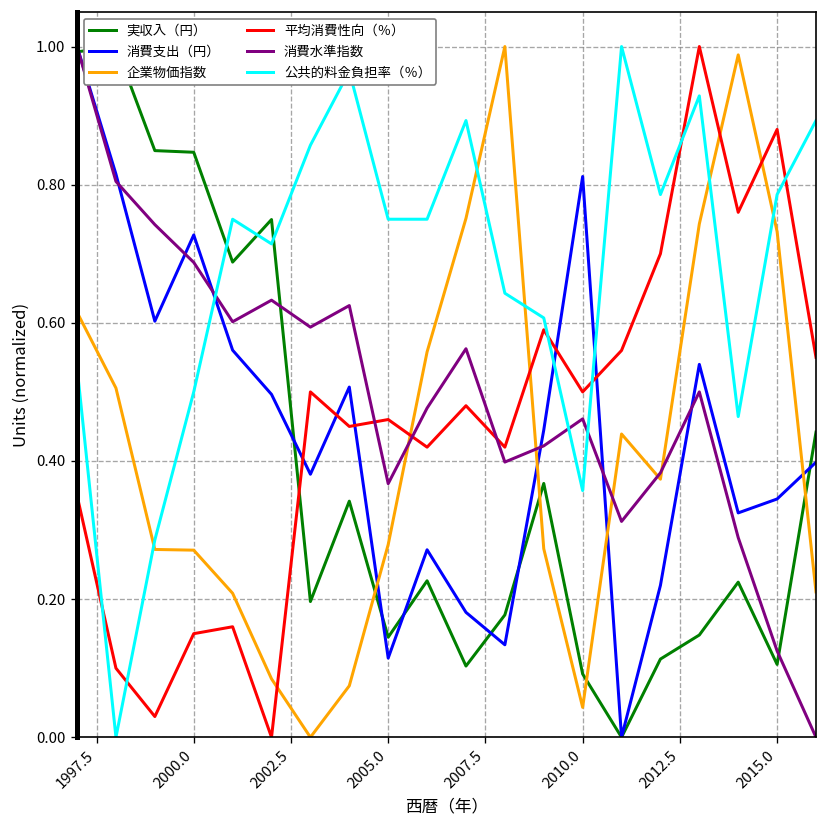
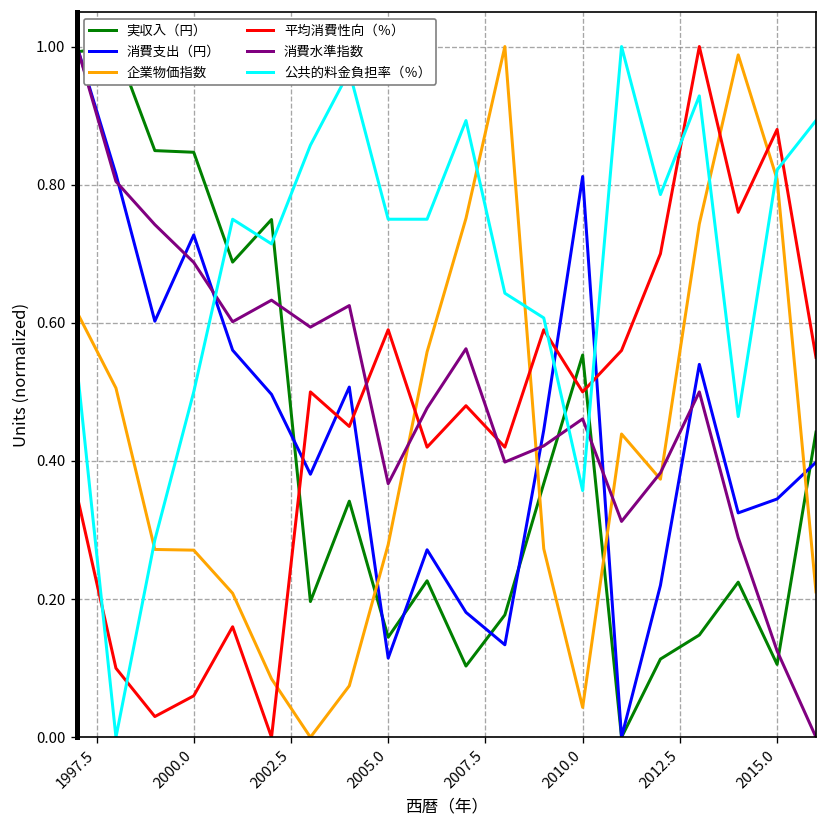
平均消費性向（％）, 2000.0: 0.15 -> 0.06
平均消費性向（％）, 2005.0: 0.46 -> 0.59
実収入（円）, 2010.0: 0.09 -> 0.55
企業物価指数, 2015.0: 0.73 -> 0.81
公共的料金負担率（％）, 2015.0: 0.79 -> 0.82
